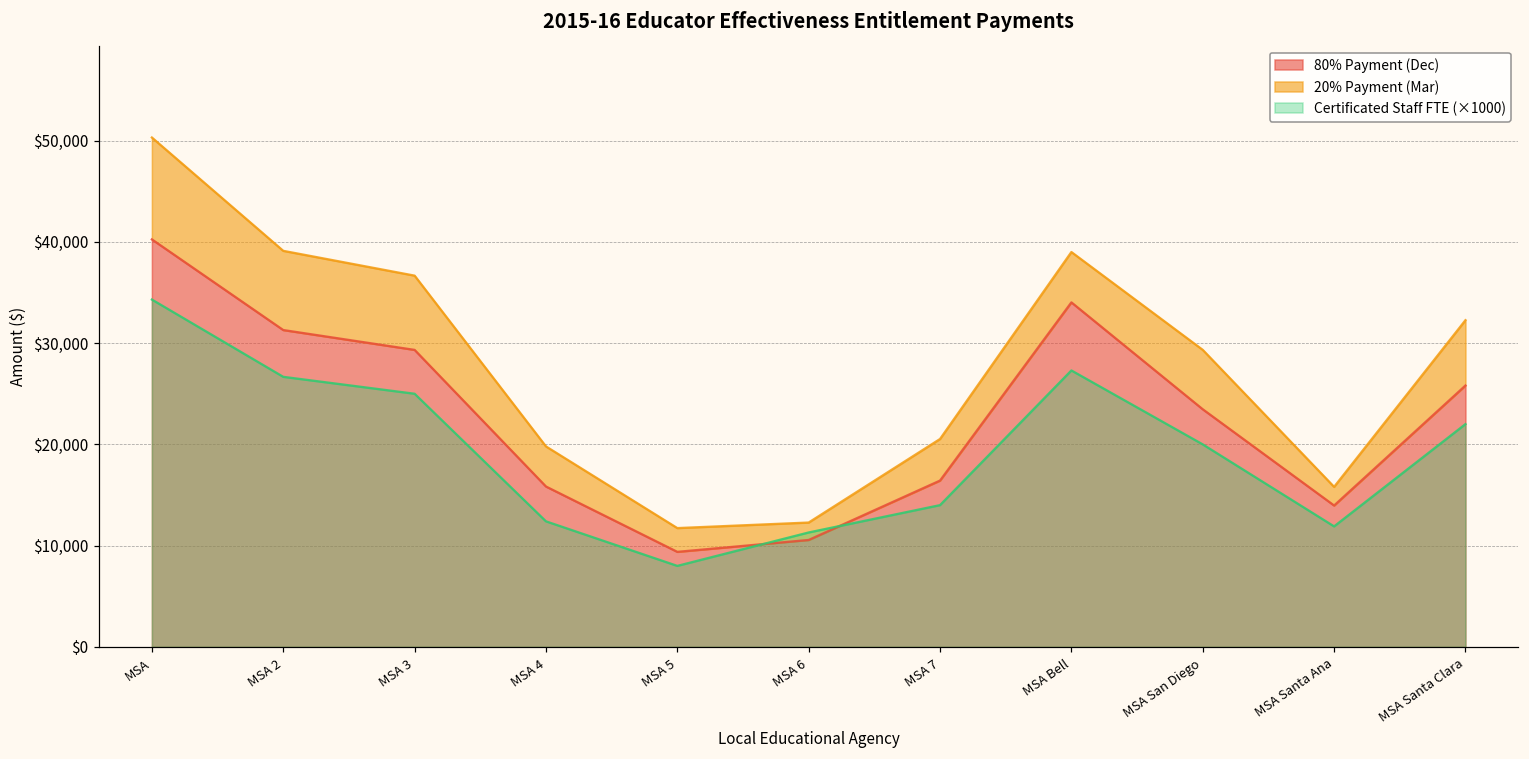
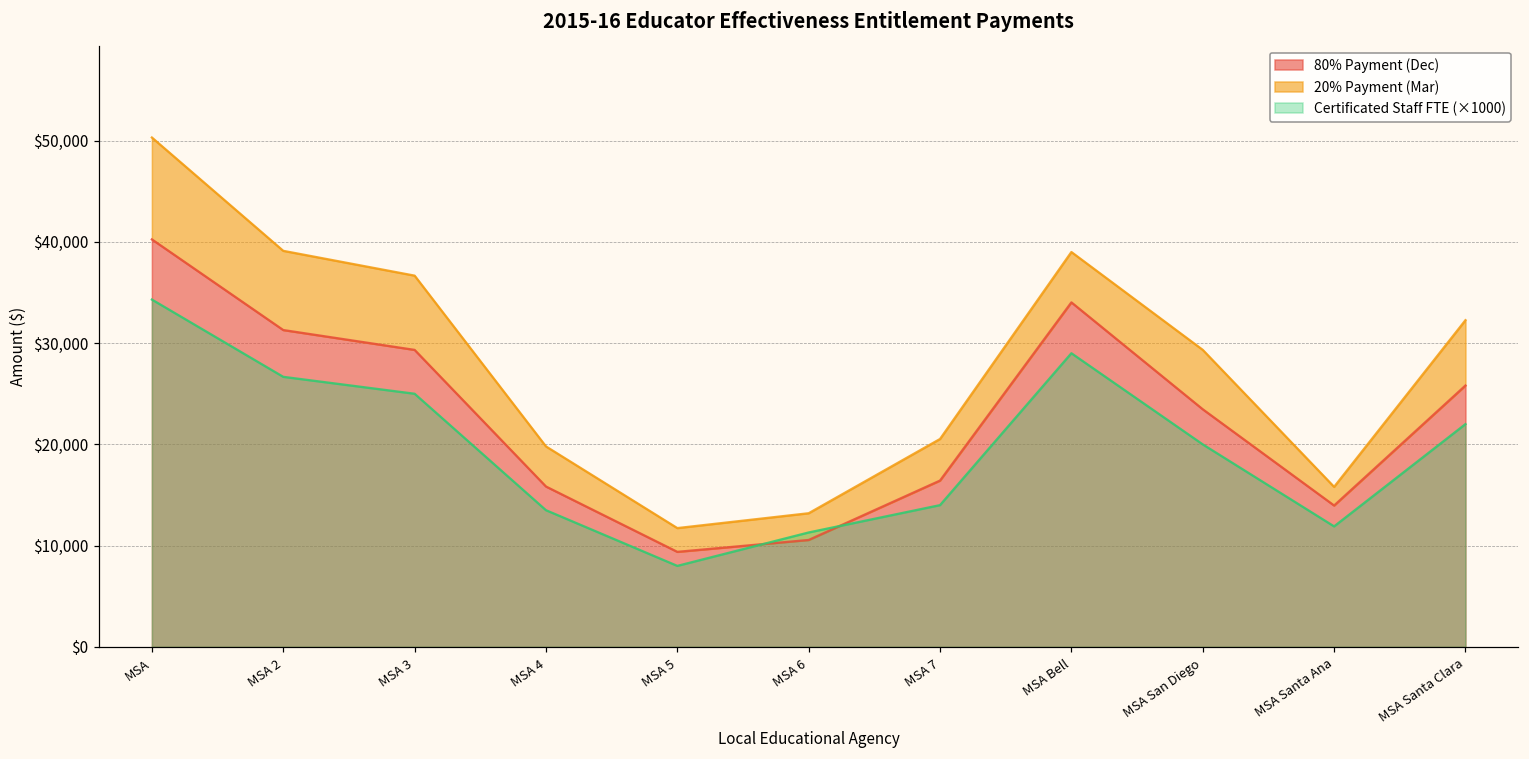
Certificated Staff FTE (×1000), MSA 4: $12,000 -> $14,000
20% Payment (Mar), MSA 6: $2,000 -> $3,000
Certificated Staff FTE (×1000), MSA Bell: $27,000 -> $29,000
